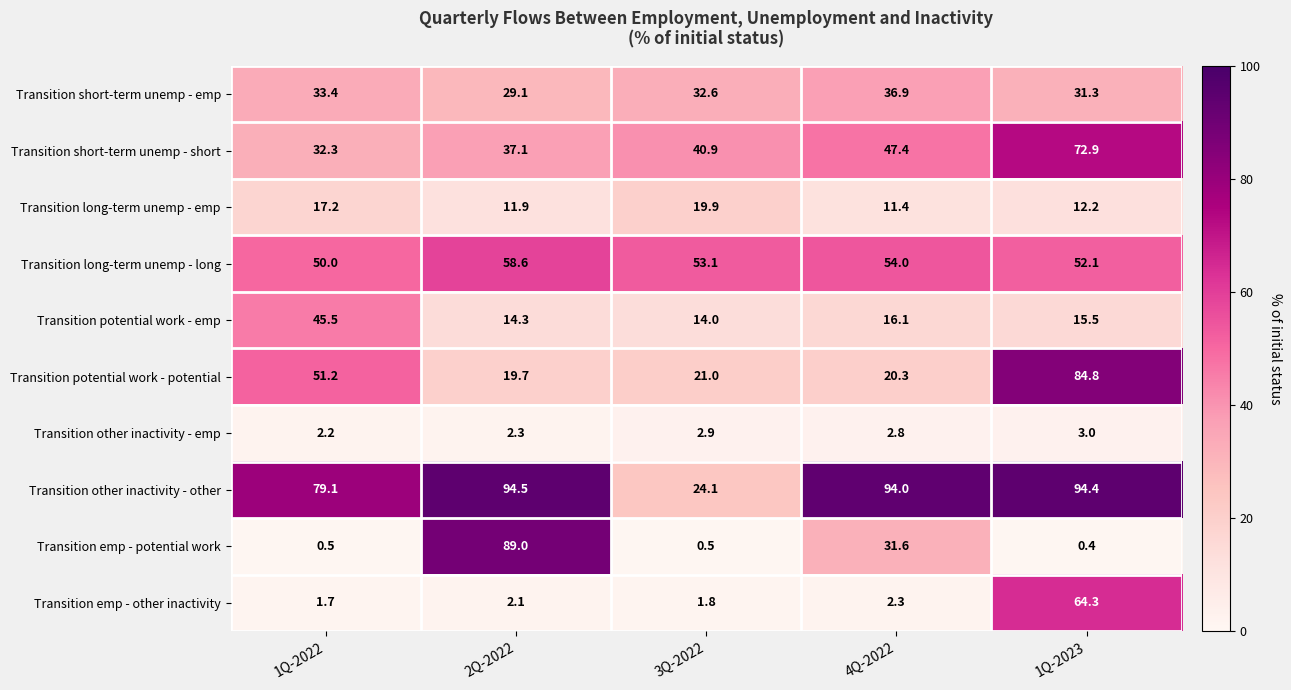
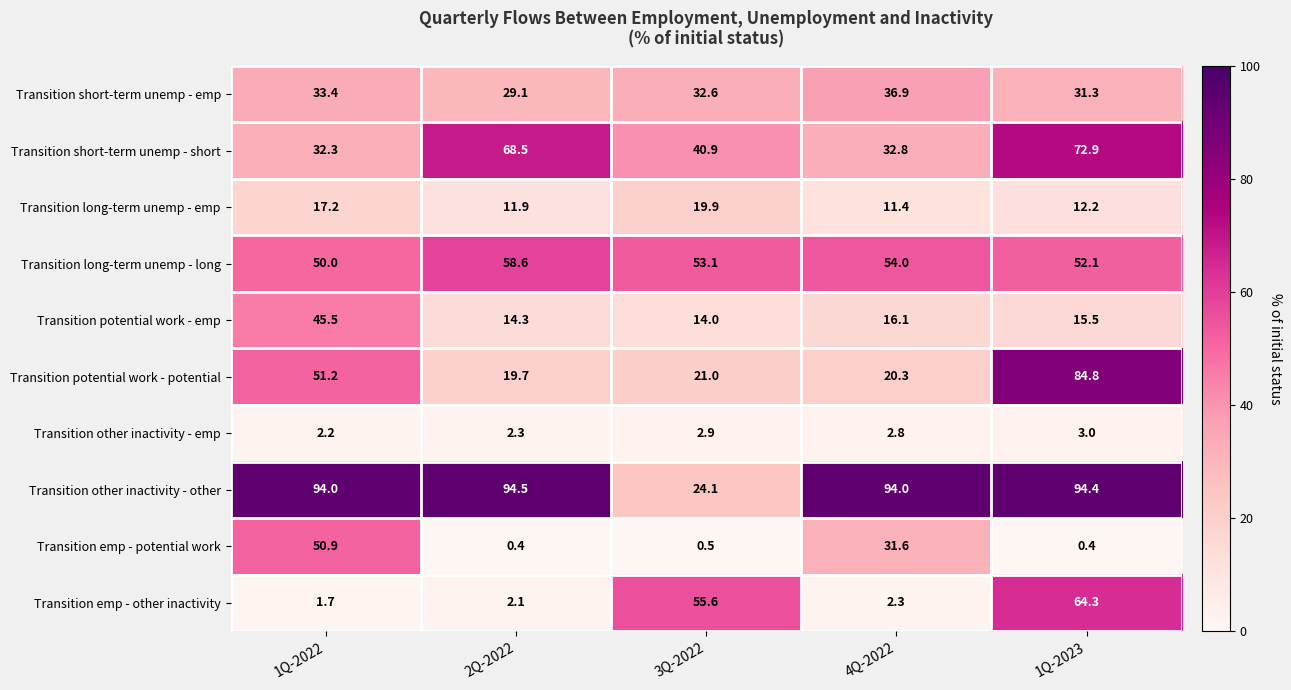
Transition short-term unemp - short, 2Q-2022: 37.1 -> 68.5
Transition short-term unemp - short, 4Q-2022: 47.4 -> 32.8
Transition other inactivity - other, 1Q-2022: 79.1 -> 94.0
Transition emp - potential work, 1Q-2022: 0.5 -> 50.9
Transition emp - potential work, 2Q-2022: 89.0 -> 0.4
Transition emp - other inactivity, 3Q-2022: 1.8 -> 55.6
